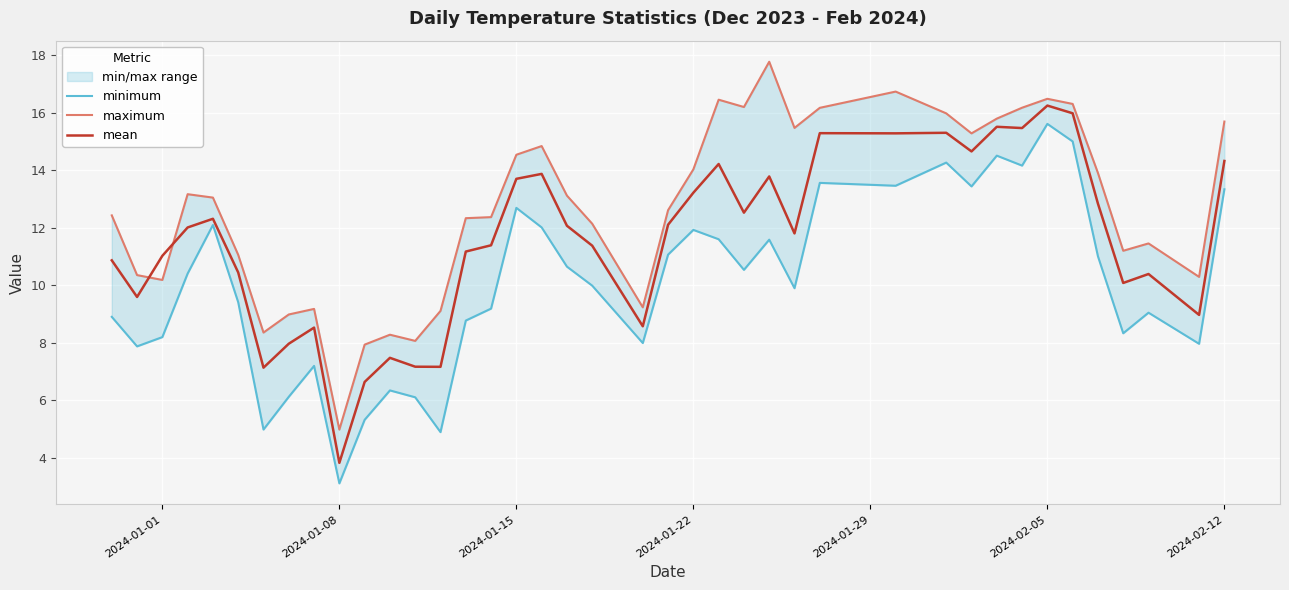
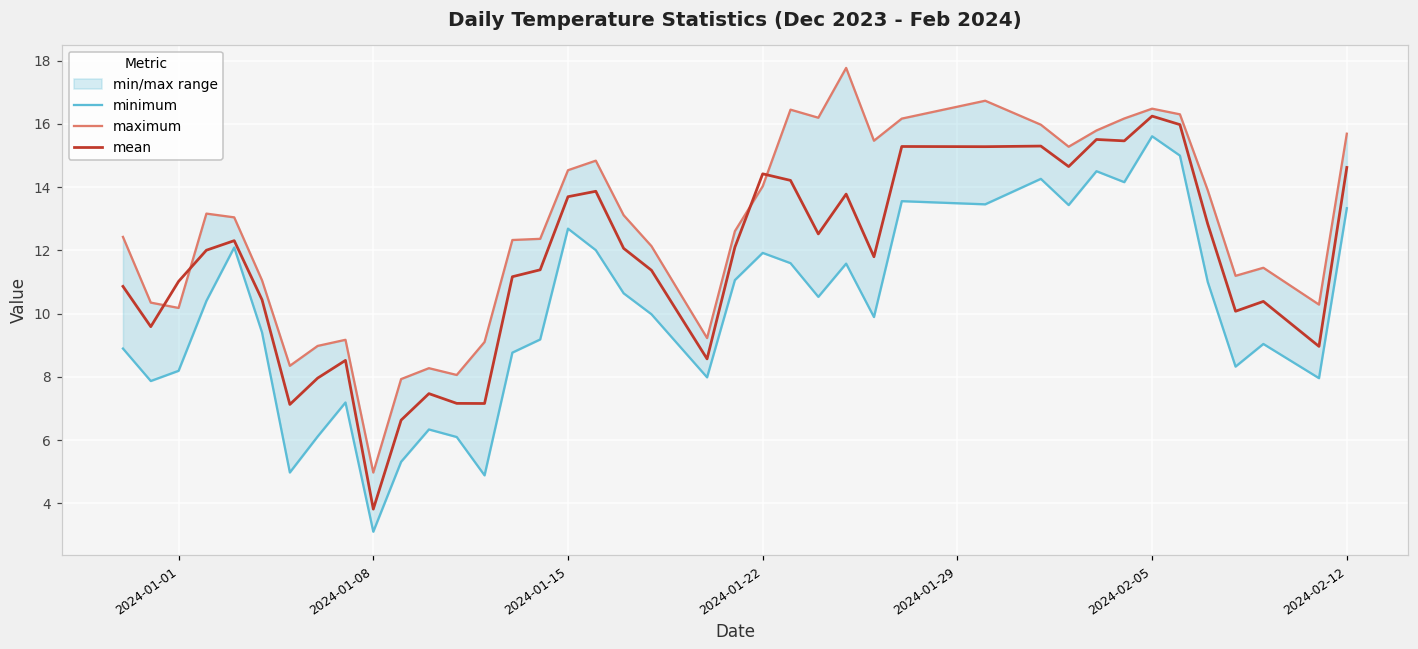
mean, 2024-01-22: 13.2 -> 14.4
mean, 2024-02-12: 14.3 -> 14.6
